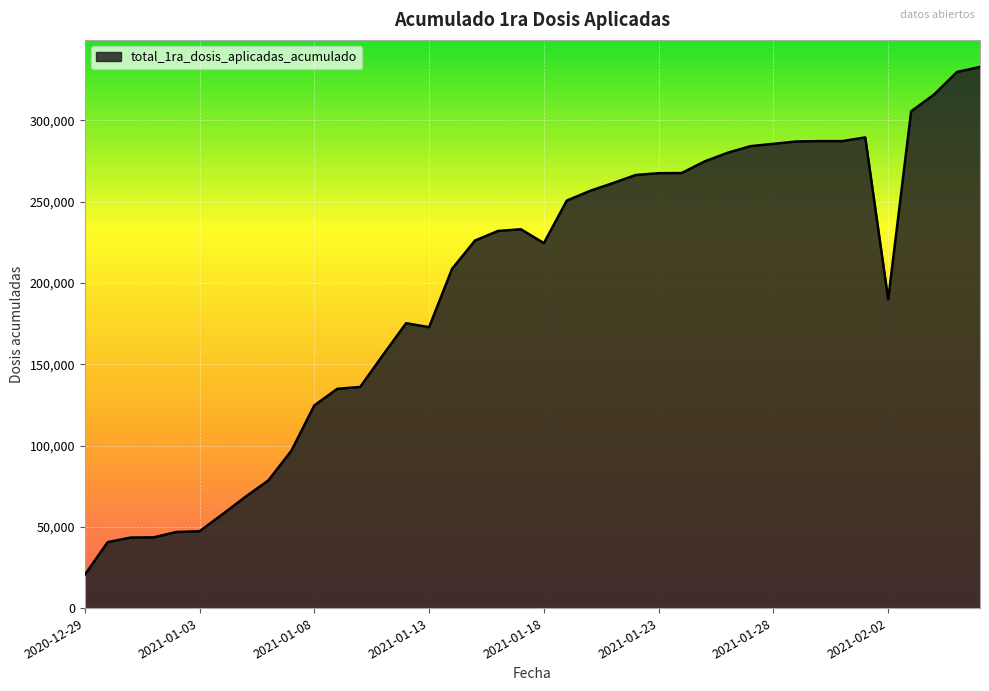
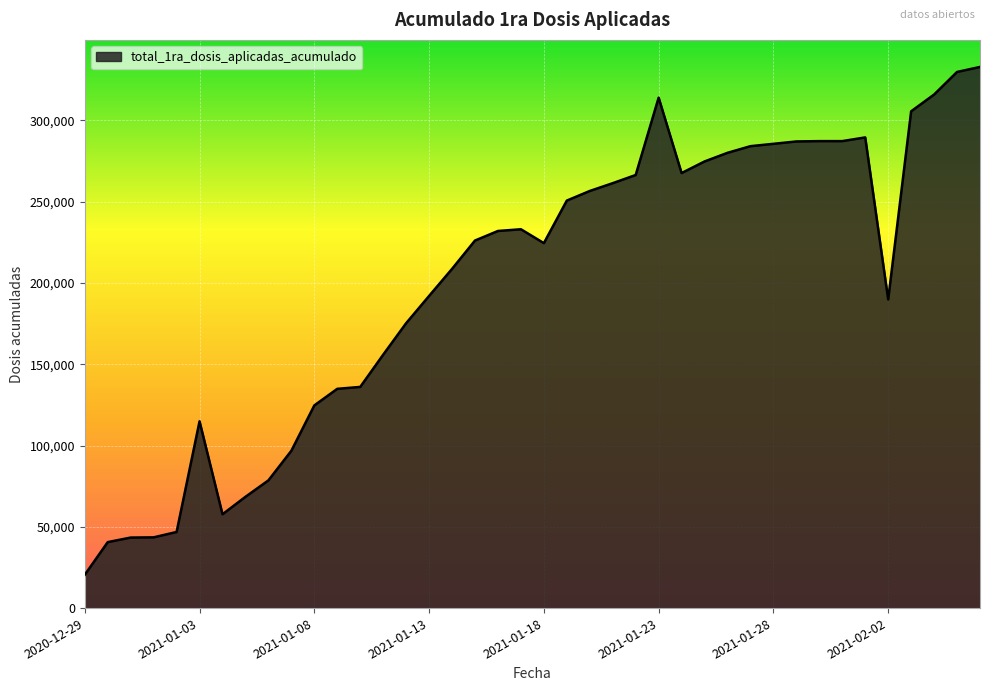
2021-01-03: 47,000 -> 115,000
2021-01-13: 173,000 -> 192,000
2021-01-23: 267,000 -> 314,000
